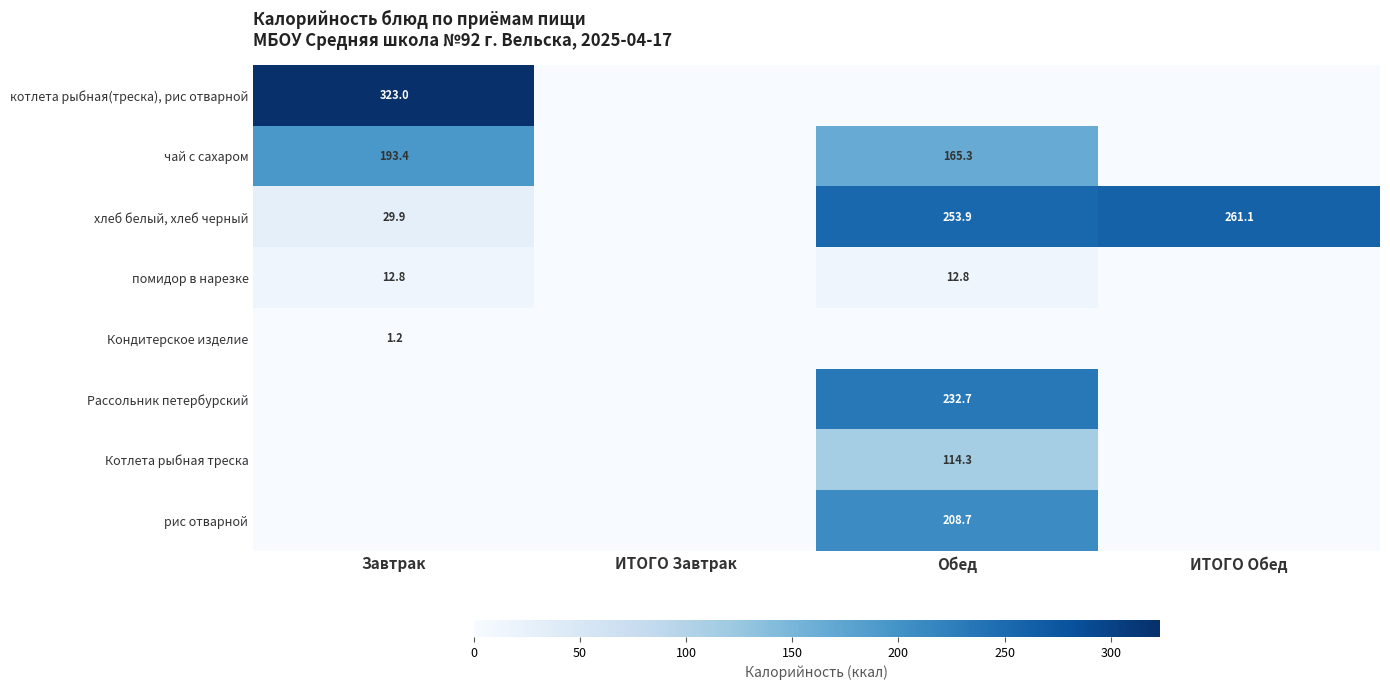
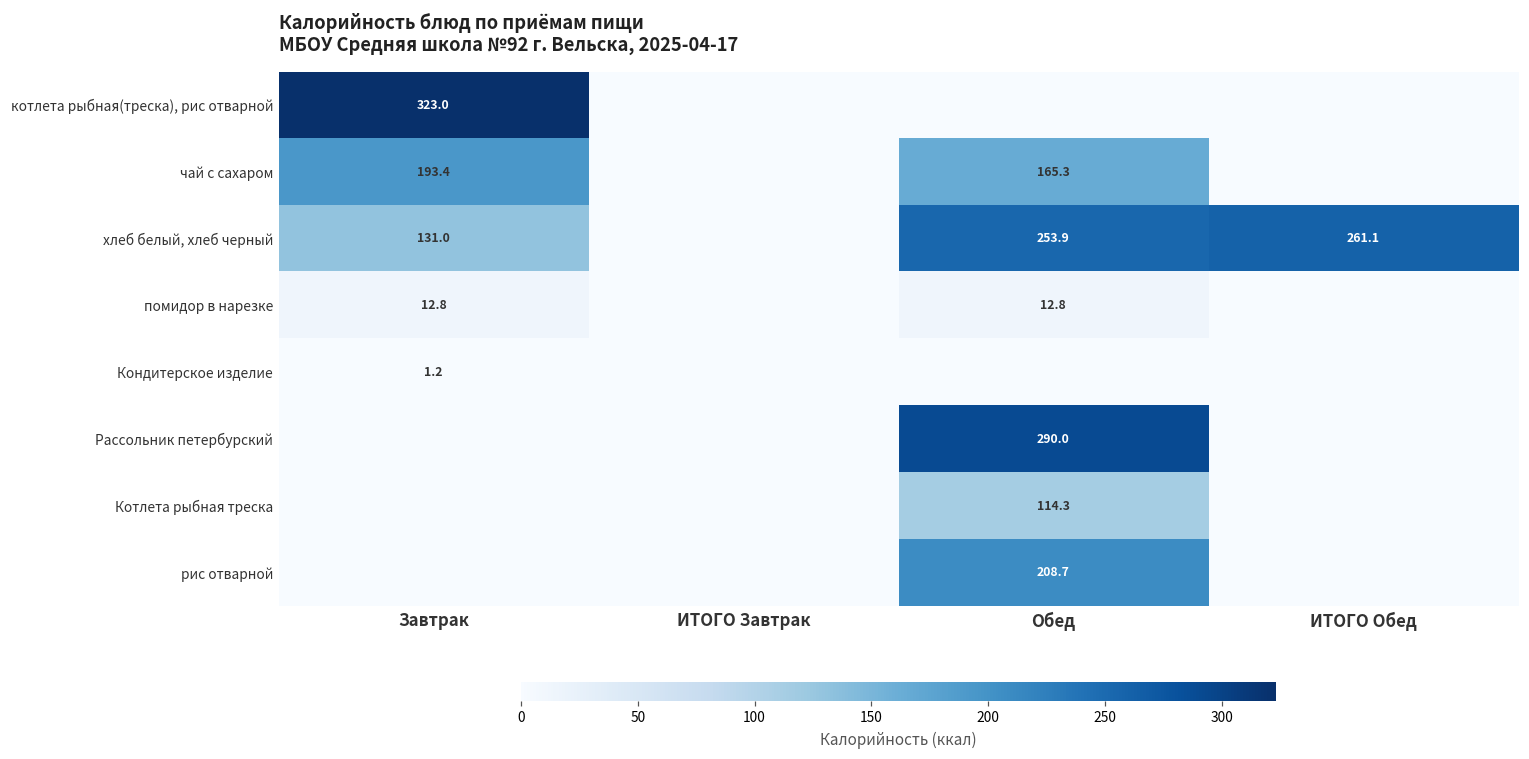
хлеб белый, хлеб черный, Завтрак: 29.9 -> 131.0
Рассольник петербурский, Обед: 232.7 -> 290.0
